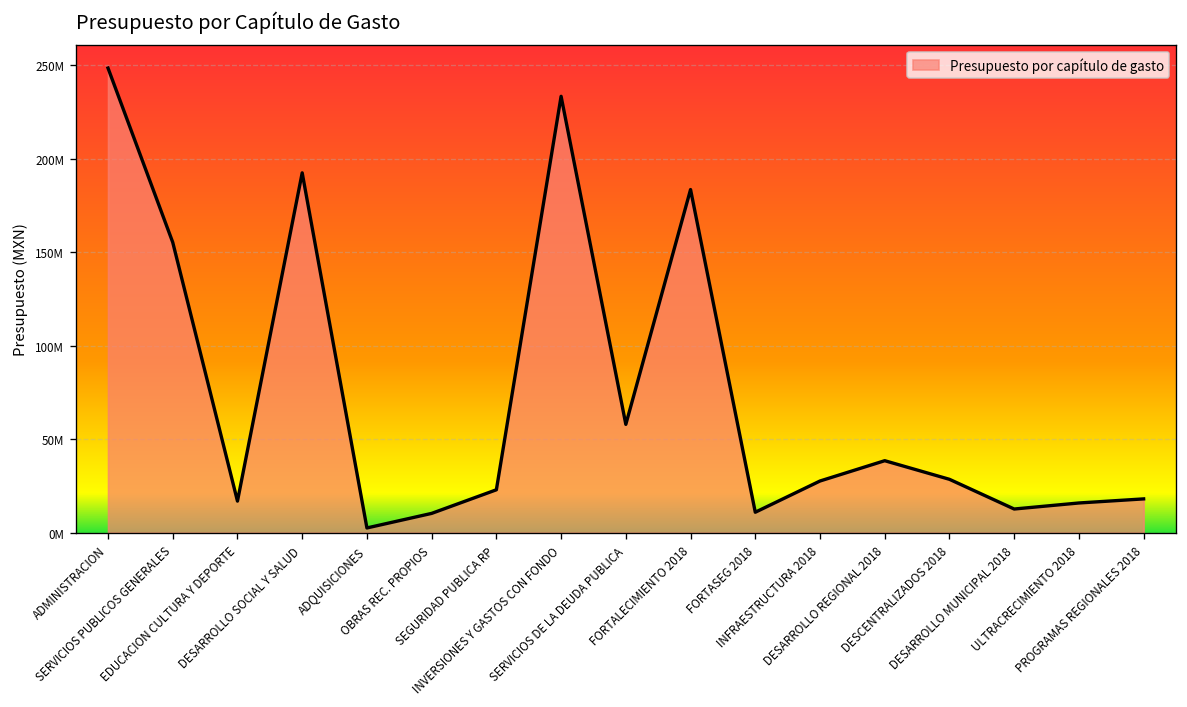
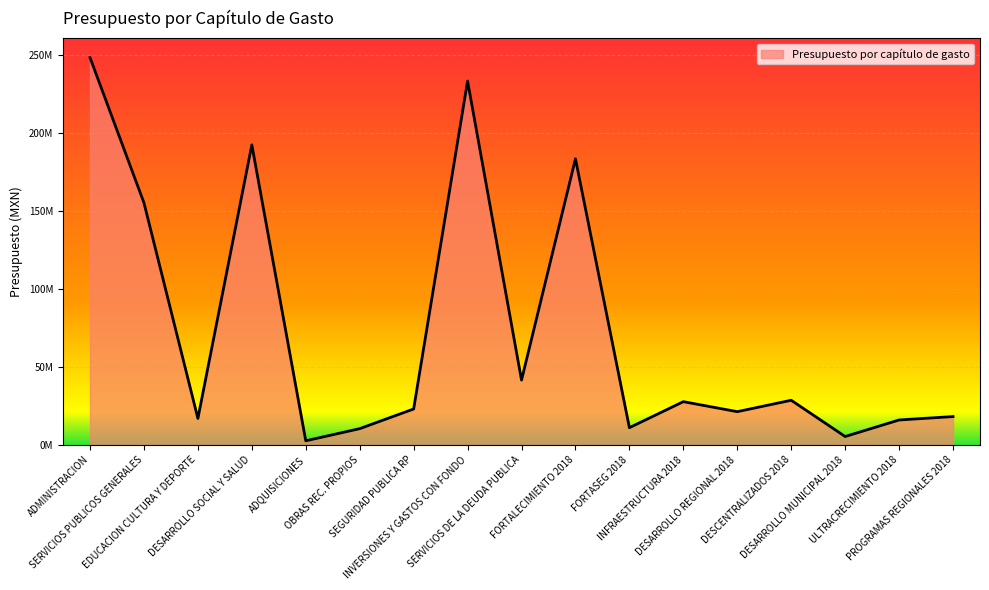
SERVICIOS DE LA DEUDA PUBLICA: 58000000 -> 42000000
DESARROLLO REGIONAL 2018: 39000000 -> 21000000
DESARROLLO MUNICIPAL 2018: 13000000 -> 5000000
